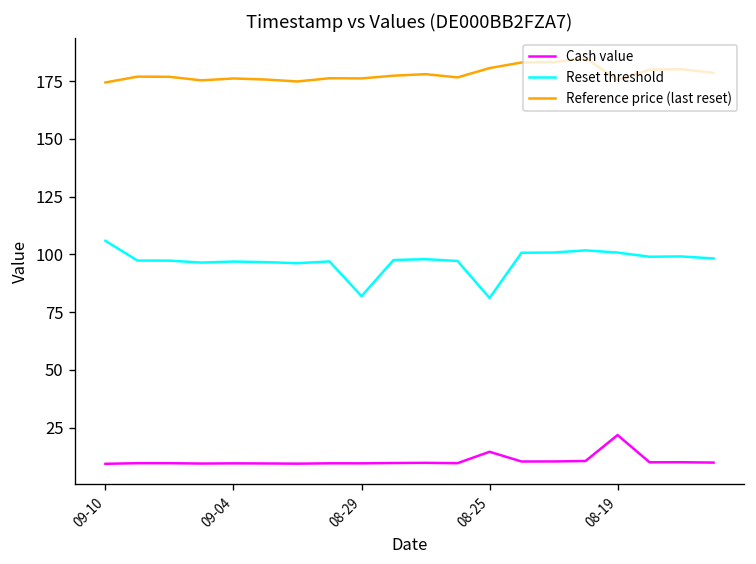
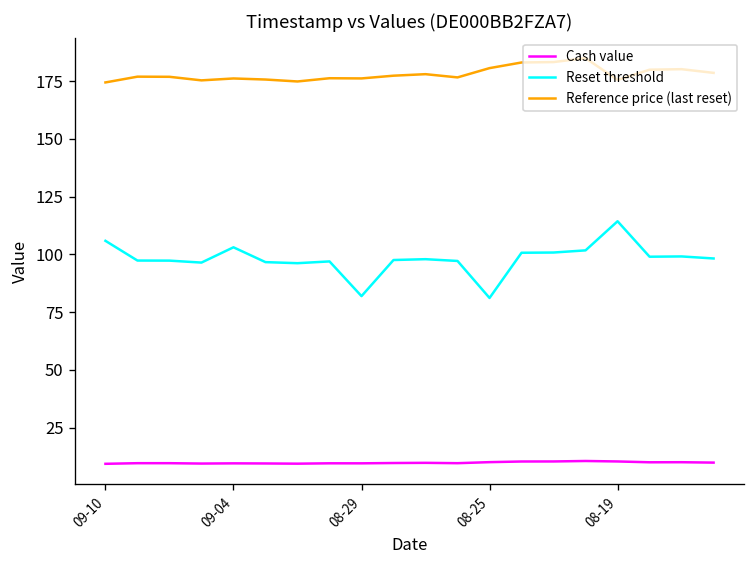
Reset threshold, 09-04: 97 -> 103
Cash value, 08-25: 15 -> 10
Cash value, 08-19: 22 -> 10
Reset threshold, 08-19: 101 -> 114
